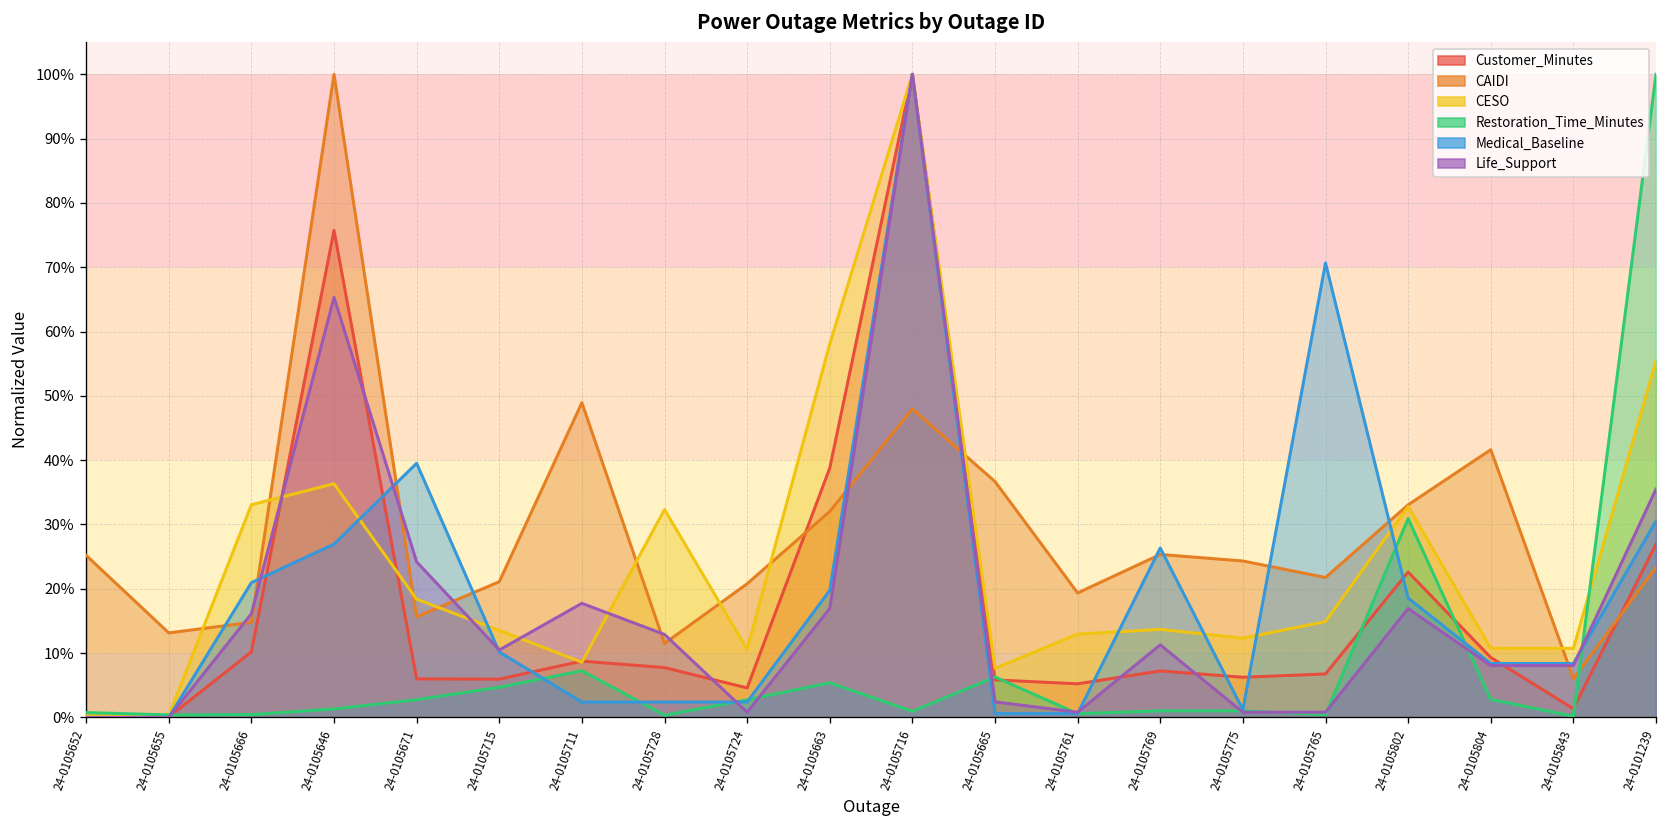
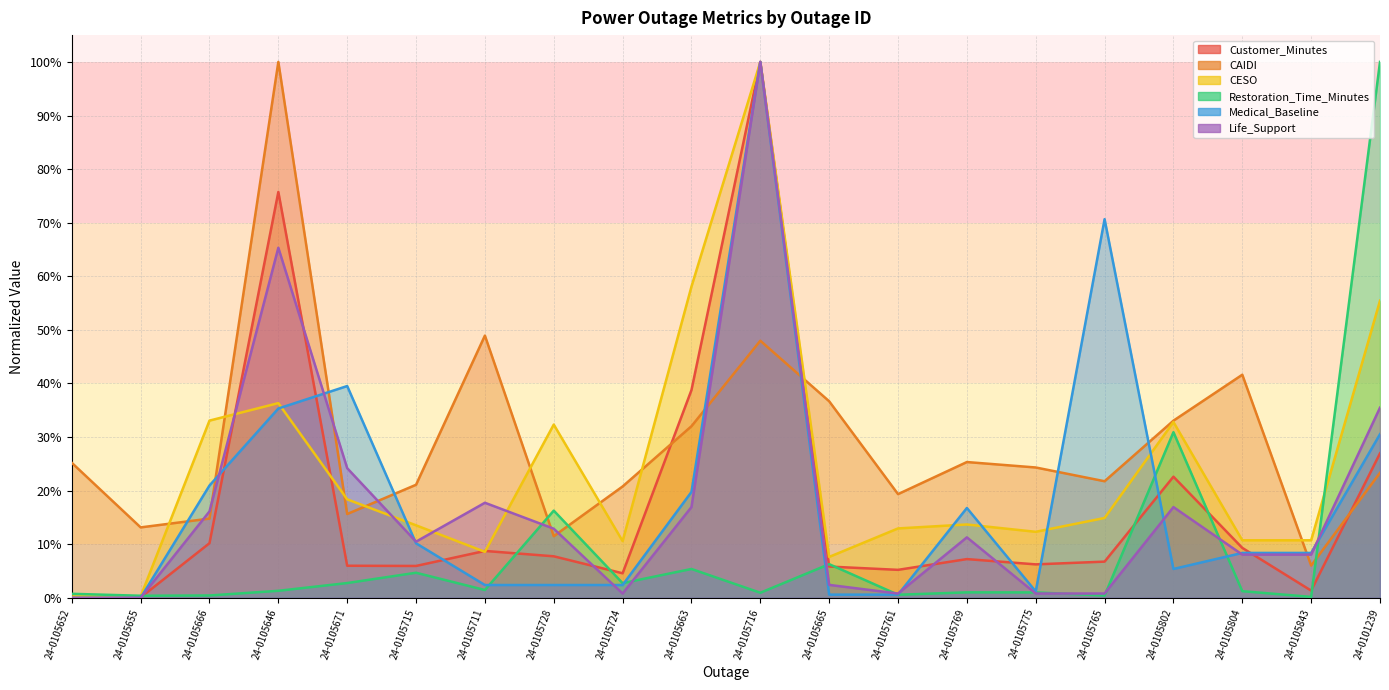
Medical_Baseline, 24-0105646: 27% -> 35%
Restoration_Time_Minutes, 24-0105711: 7% -> 1%
Restoration_Time_Minutes, 24-0105728: 0% -> 16%
Medical_Baseline, 24-0105769: 26% -> 17%
Medical_Baseline, 24-0105802: 19% -> 5%
Restoration_Time_Minutes, 24-0105804: 3% -> 1%
